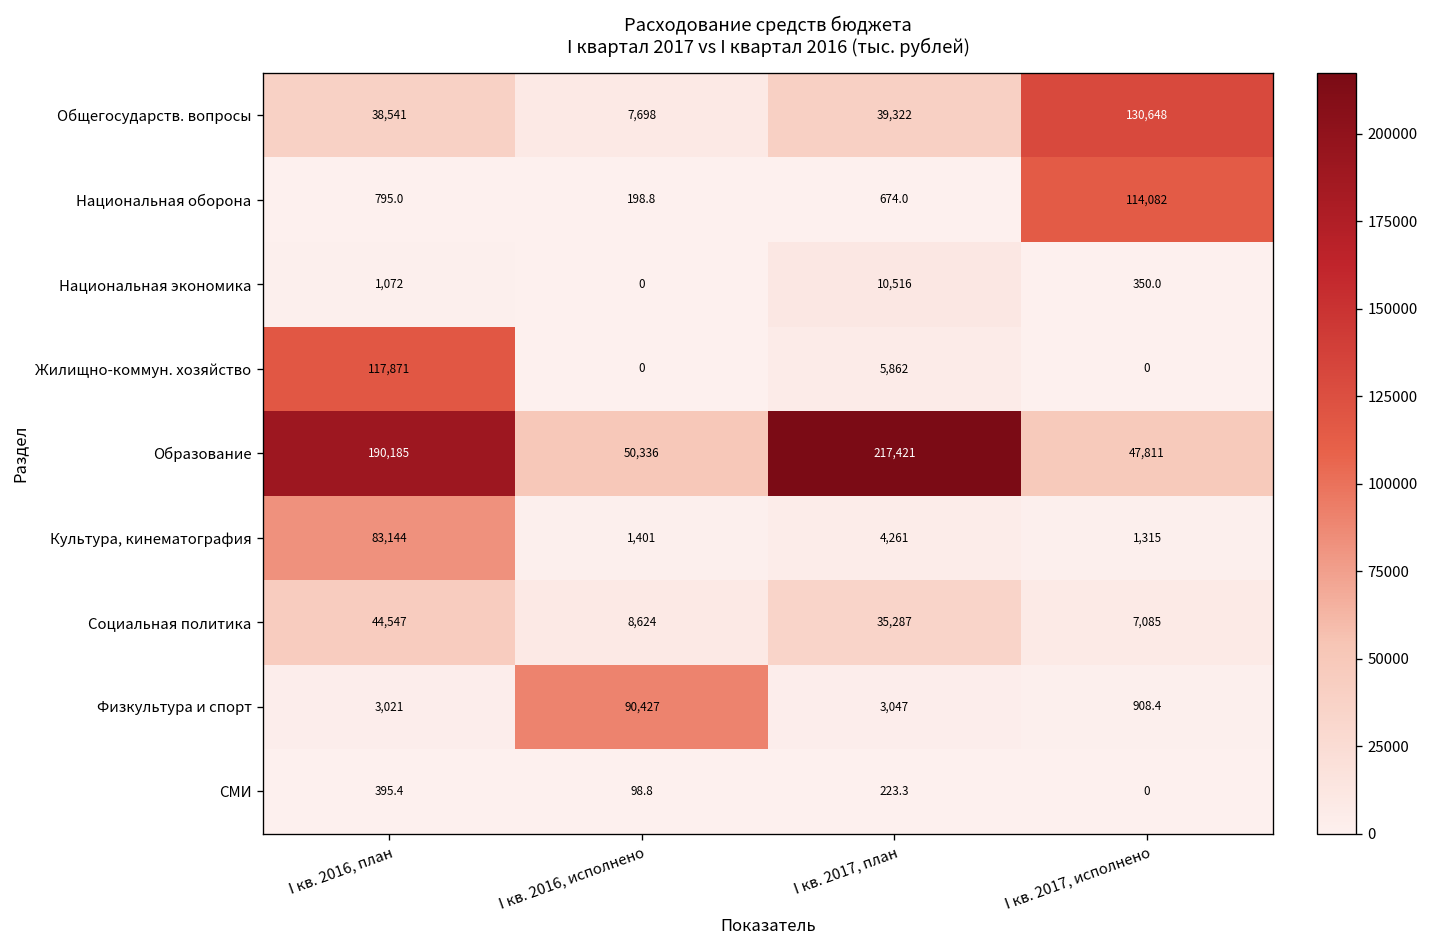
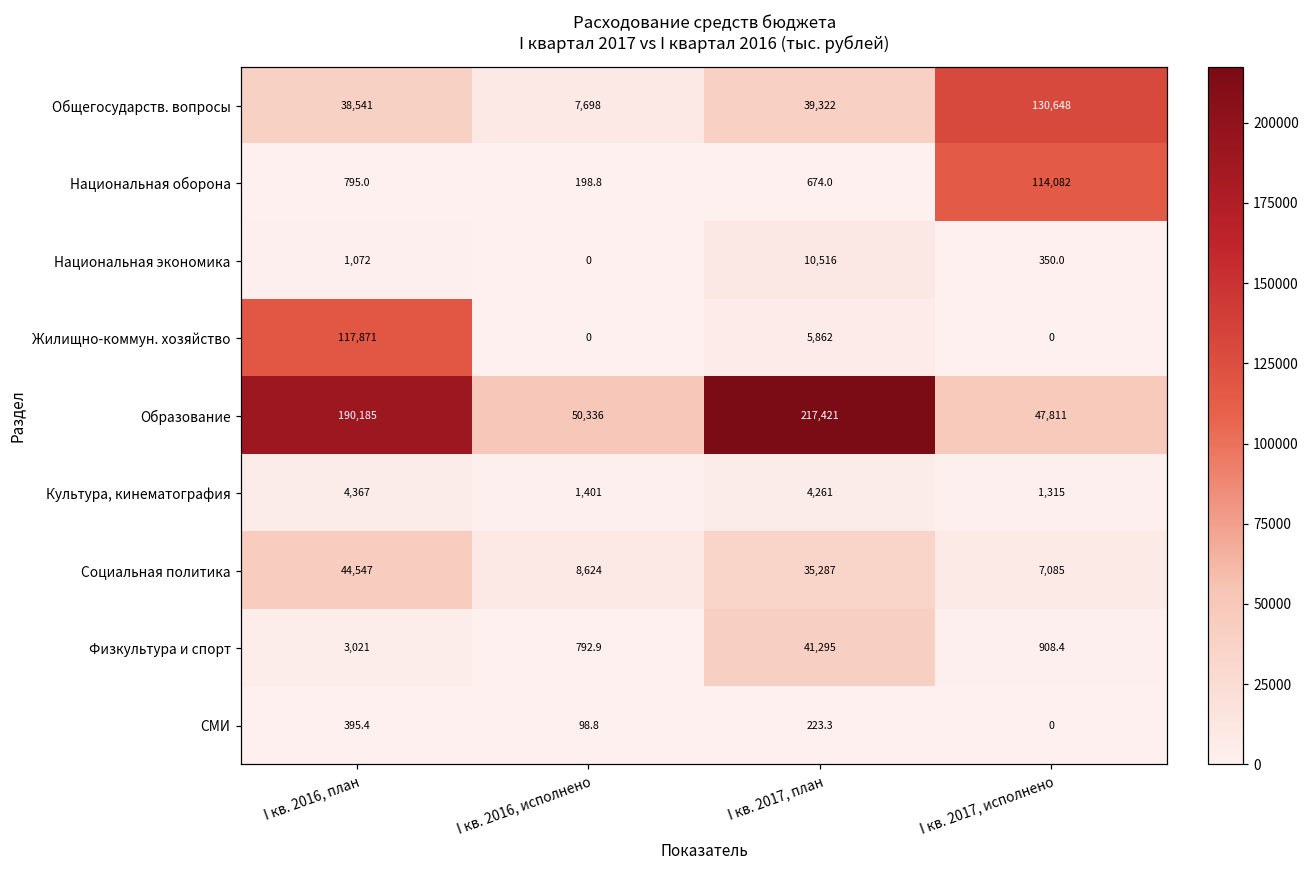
Культура, кинематография, I кв. 2016, план: 83,144 -> 4,367
Физкультура и спорт, I кв. 2016, исполнено: 90,427 -> 792.9
Физкультура и спорт, I кв. 2017, план: 3,047 -> 41,295
